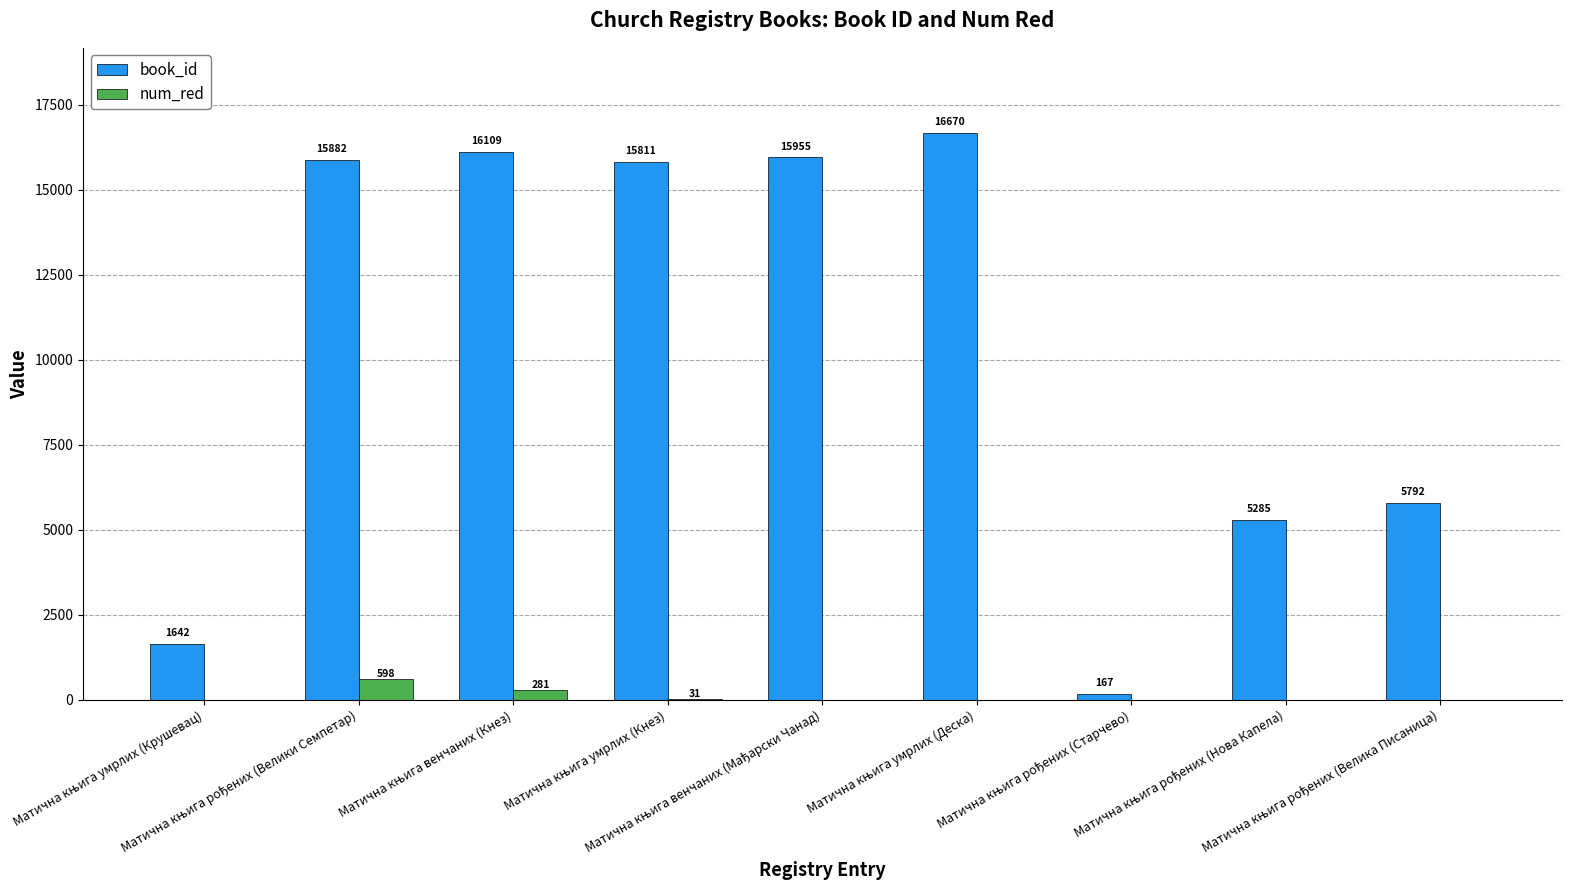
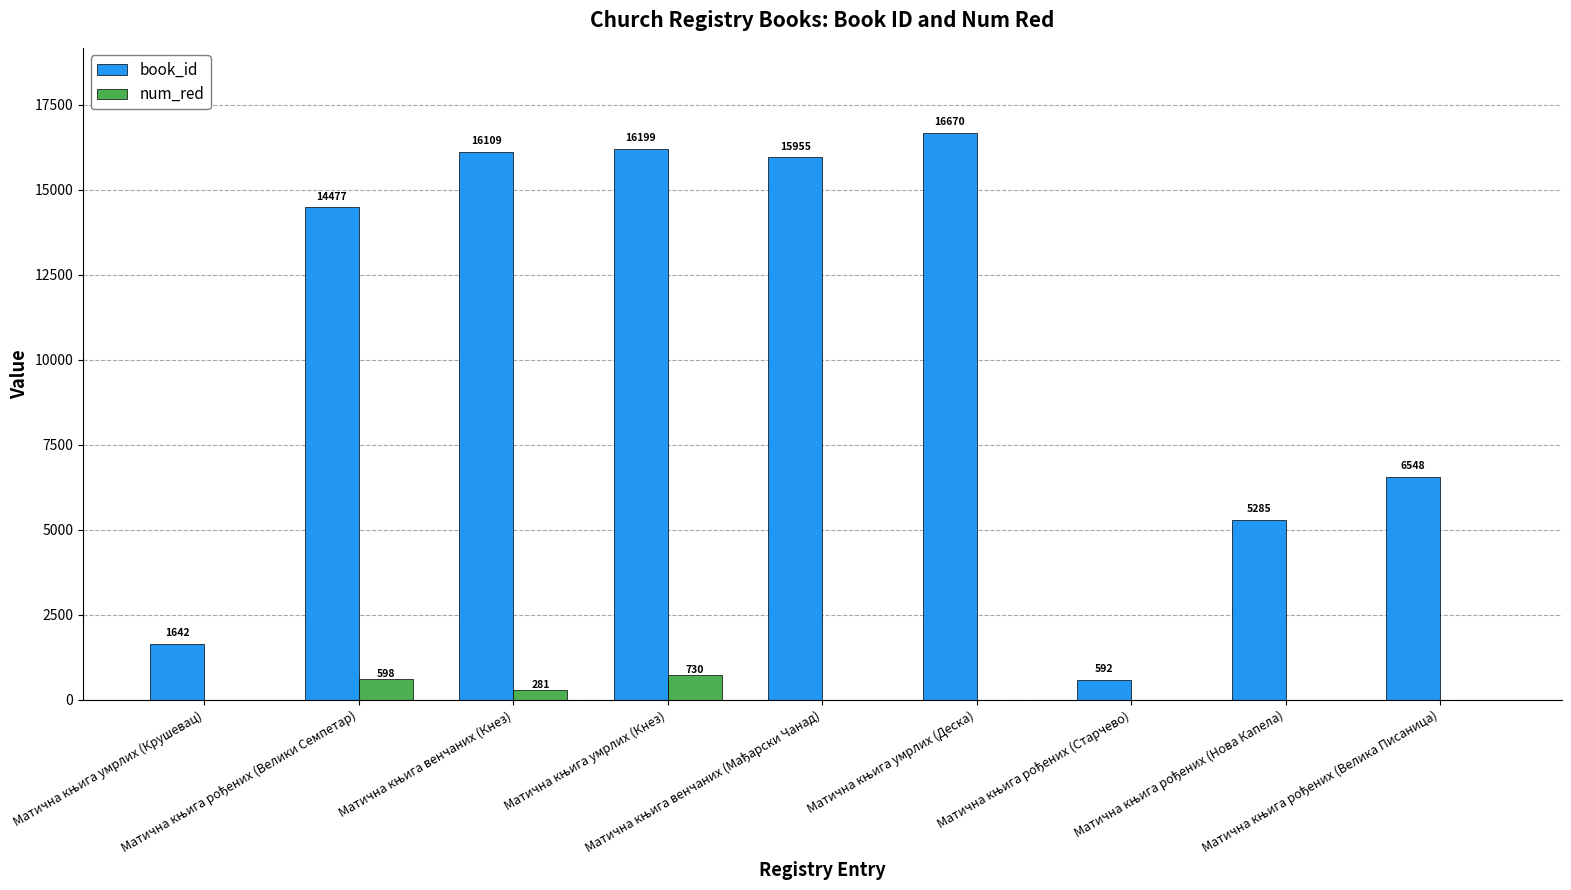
book_id, Матична књига рођених (Велики Семпетар): 15882 -> 14477
book_id, Матична књига умрлих (Кнез): 15811 -> 16199
num_red, Матична књига умрлих (Кнез): 31 -> 730
book_id, Матична књига рођених (Старчево): 167 -> 592
book_id, Матична књига рођених (Велика Писаница): 5792 -> 6548
